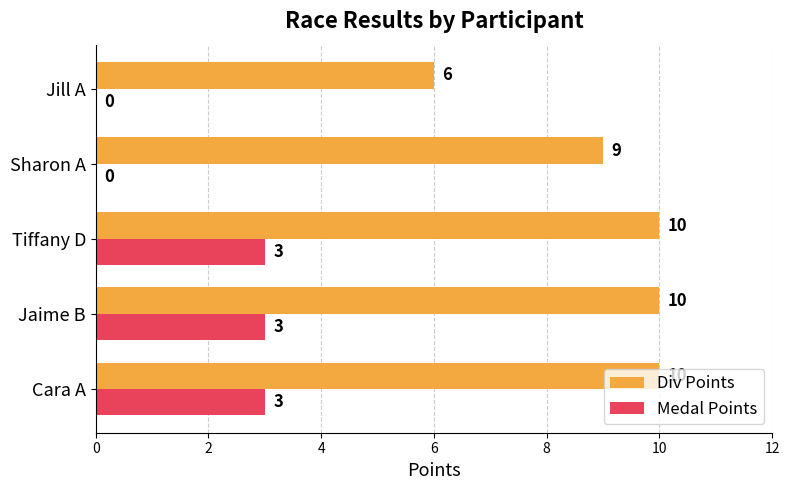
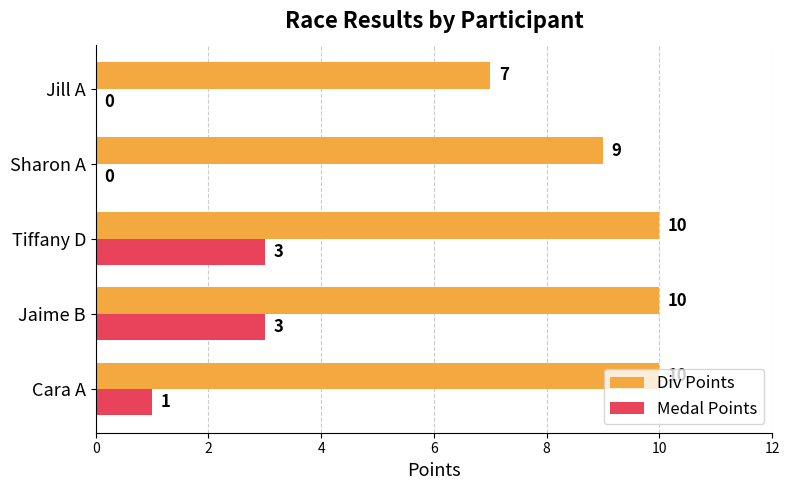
Div Points, Jill A: 6 -> 7
Medal Points, Cara A: 3 -> 1
